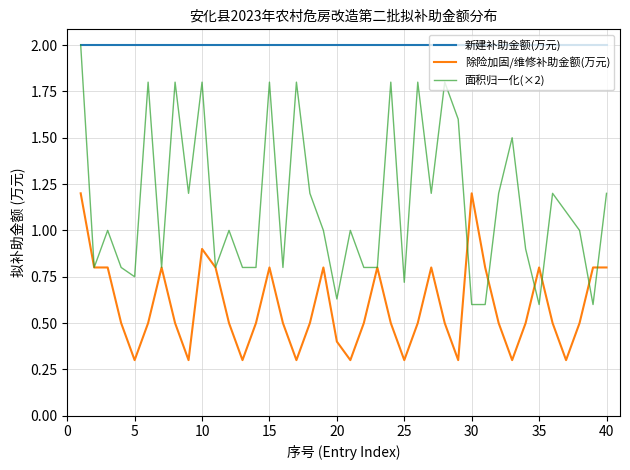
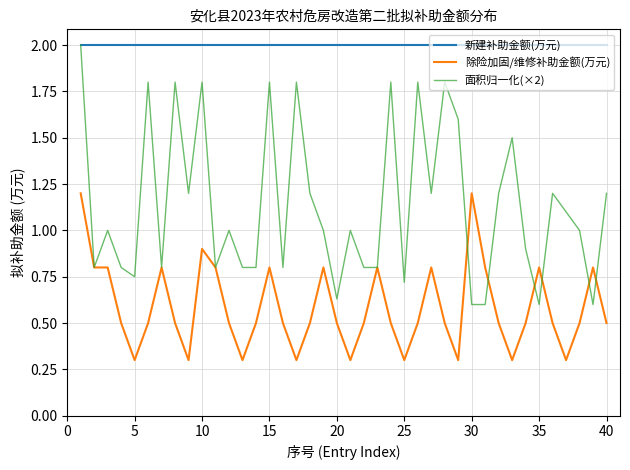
除险加固/维修补助金额(万元), 20: 0.4 -> 0.5
除险加固/维修补助金额(万元), 40: 0.8 -> 0.5
